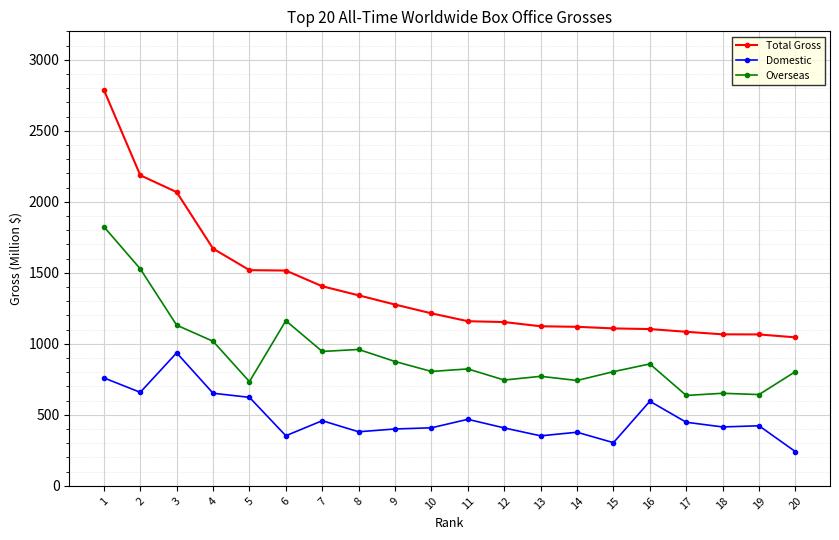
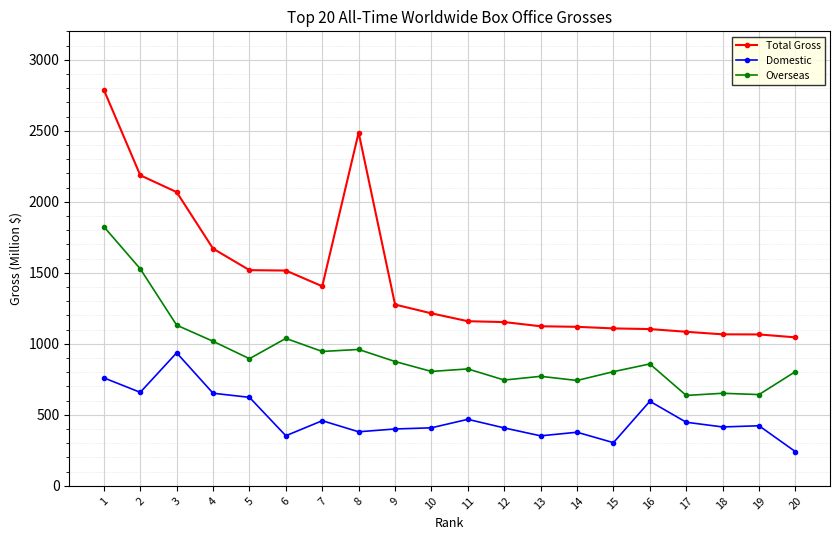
Overseas, 5: 730 -> 900
Overseas, 6: 1160 -> 1040
Total Gross, 8: 1340 -> 2490
